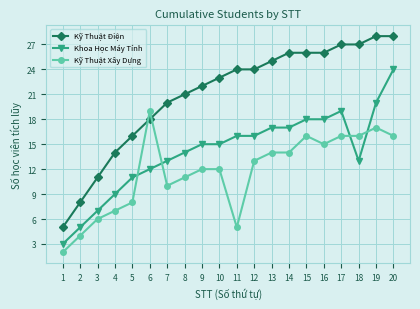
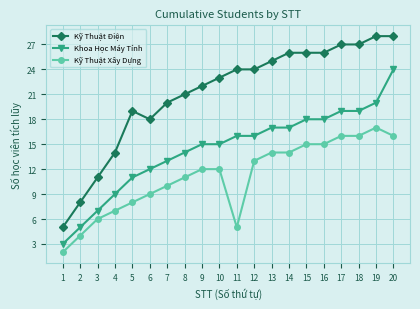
Kỹ Thuật Điện, 5: 16 -> 19
Kỹ Thuật Xây Dựng, 6: 19 -> 9
Kỹ Thuật Xây Dựng, 15: 16 -> 15
Khoa Học Máy Tính, 18: 13 -> 19
